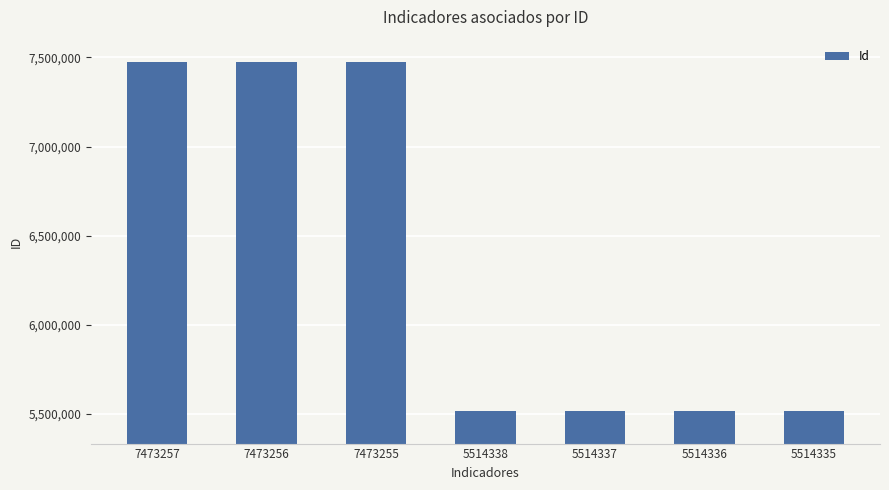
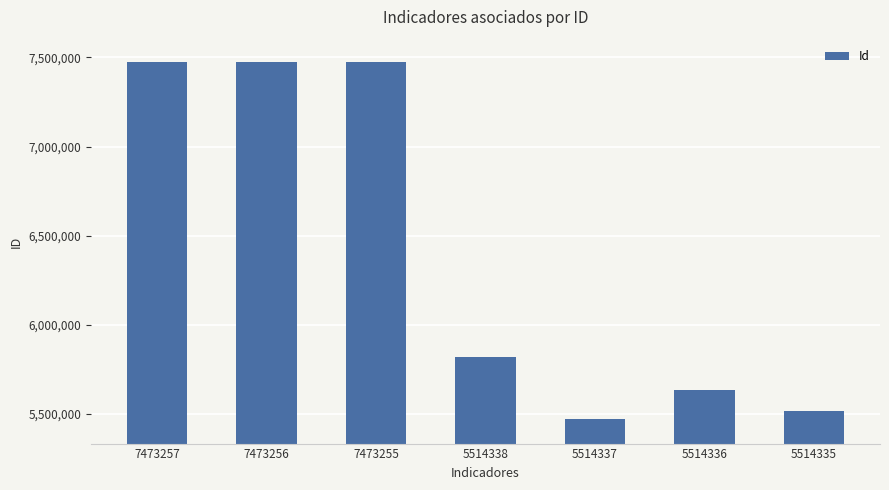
5514338: 5,510,000 -> 5,820,000
5514337: 5,510,000 -> 5,470,000
5514336: 5,510,000 -> 5,630,000
